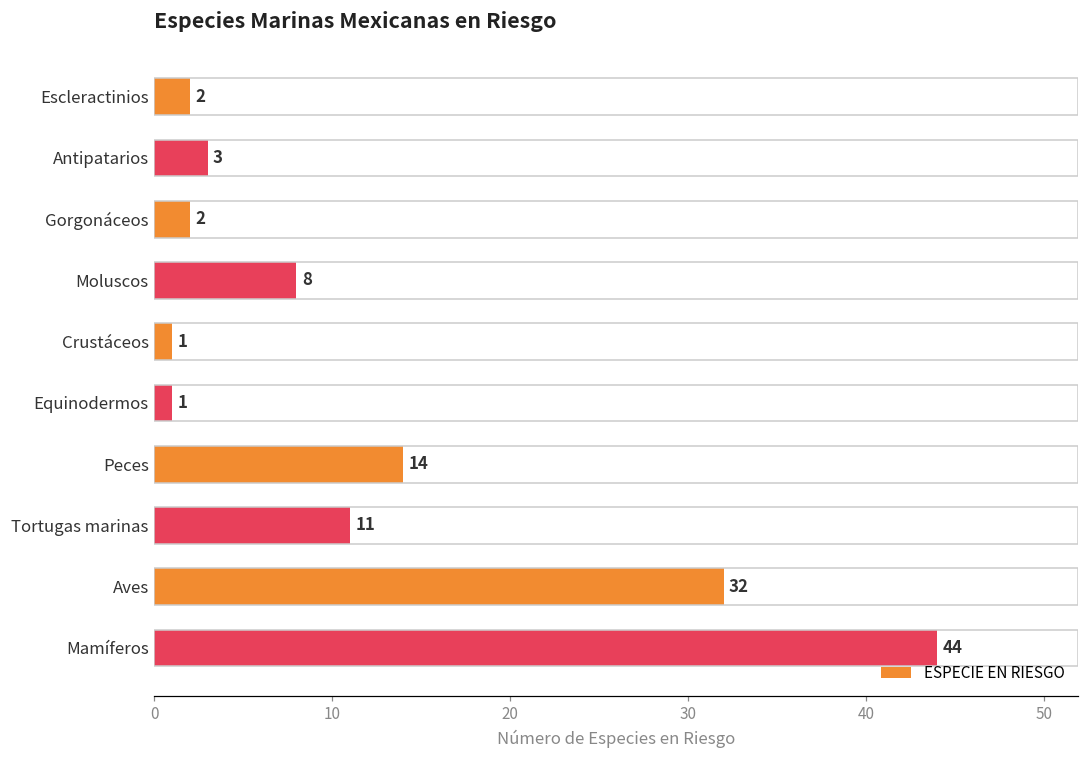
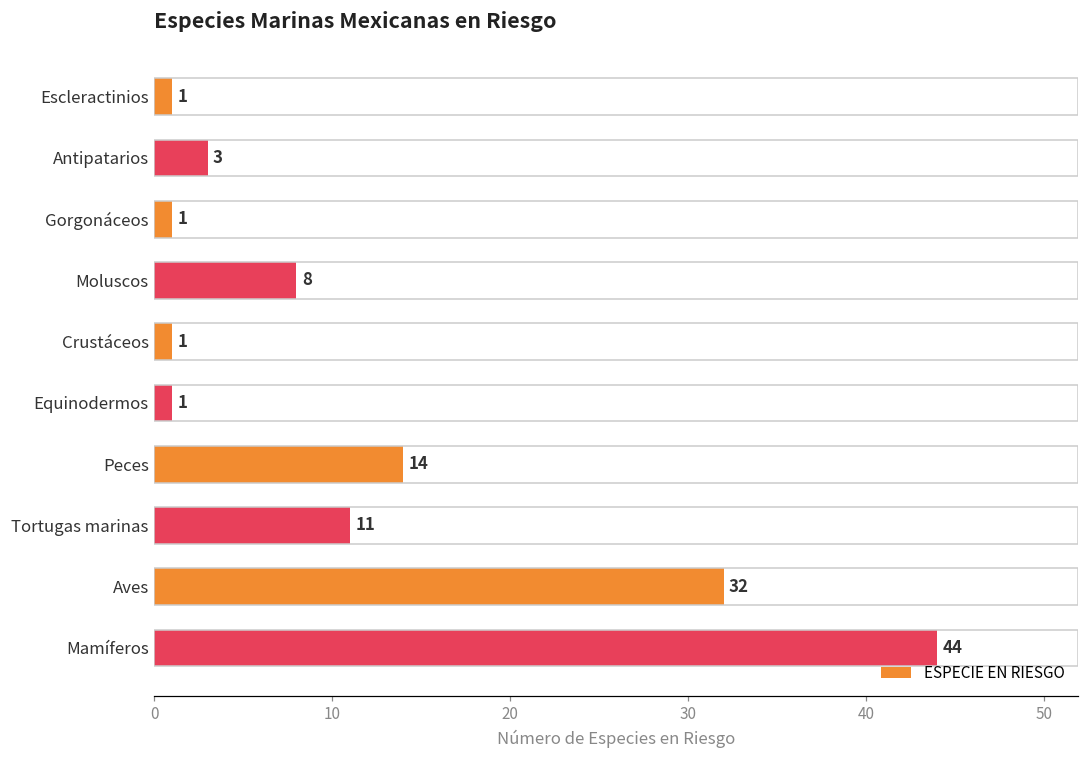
Escleractinios: 2 -> 1
Gorgonáceos: 2 -> 1
